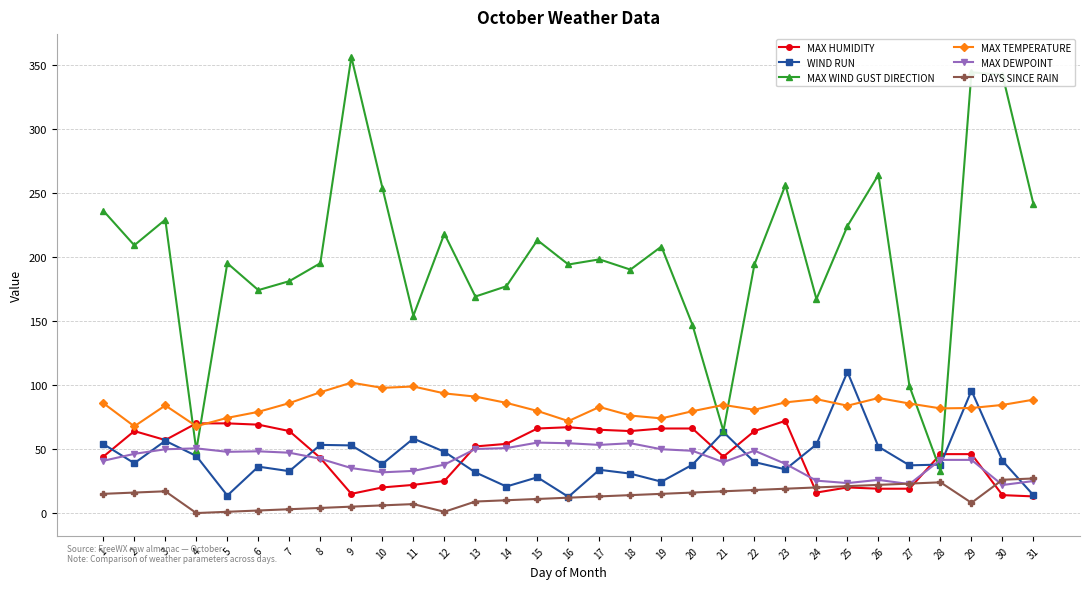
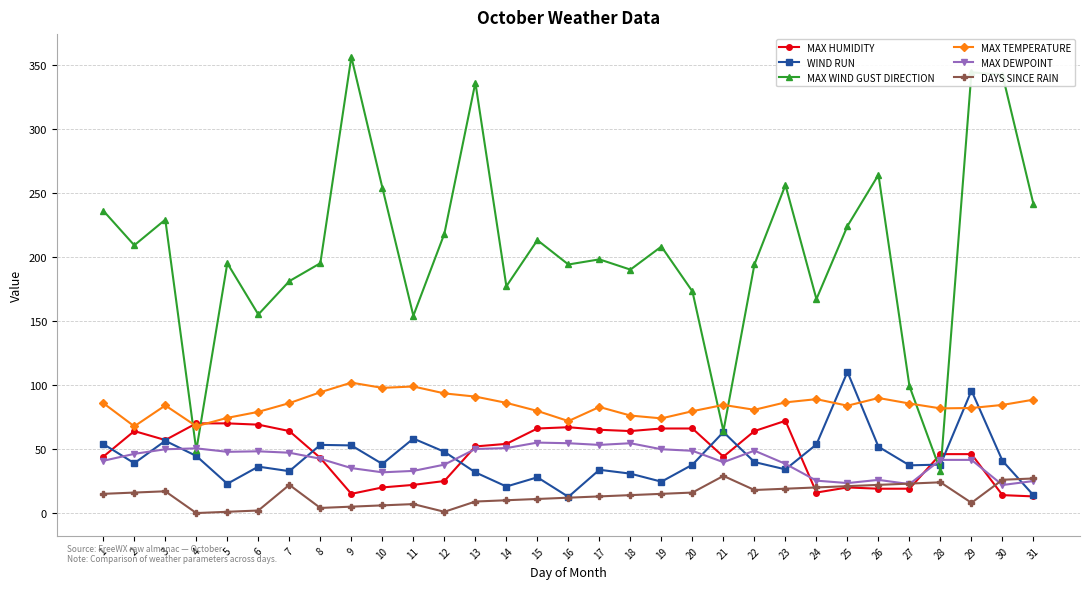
WIND RUN, 5: 14 -> 23
MAX WIND GUST DIRECTION, 6: 174 -> 155
DAYS SINCE RAIN, 7: 3 -> 22
MAX WIND GUST DIRECTION, 13: 169 -> 336
MAX WIND GUST DIRECTION, 20: 147 -> 173
DAYS SINCE RAIN, 21: 17 -> 29
